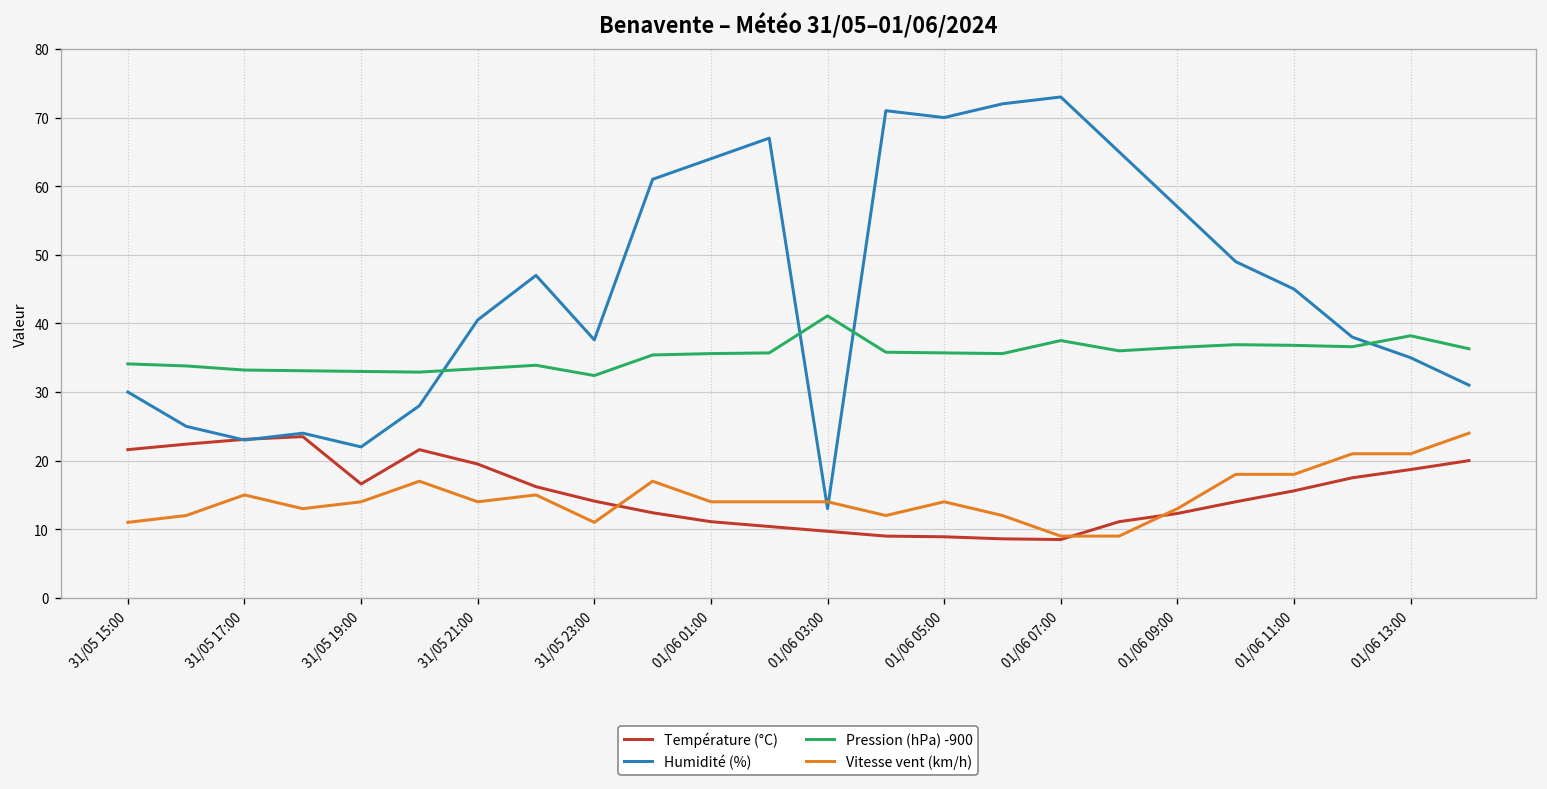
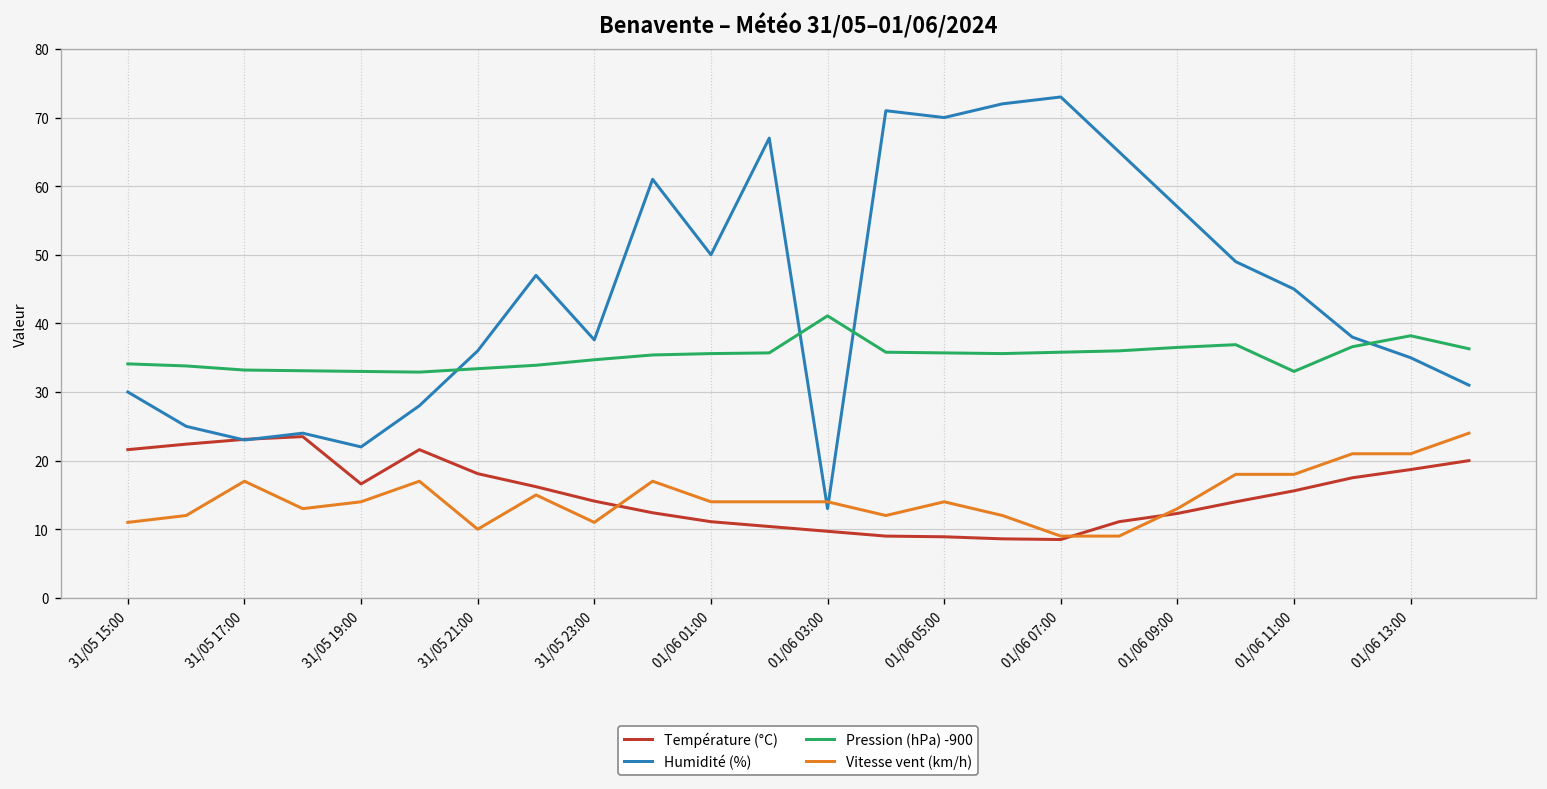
Vitesse vent (km/h), 31/05 17:00: 15 -> 17
Température (°C), 31/05 21:00: 20 -> 18
Humidité (%), 31/05 21:00: 41 -> 36
Vitesse vent (km/h), 31/05 21:00: 14 -> 10
Pression (hPa) -900, 31/05 23:00: 32 -> 35
Humidité (%), 01/06 01:00: 64 -> 50
Pression (hPa) -900, 01/06 07:00: 38 -> 36
Pression (hPa) -900, 01/06 11:00: 37 -> 33
